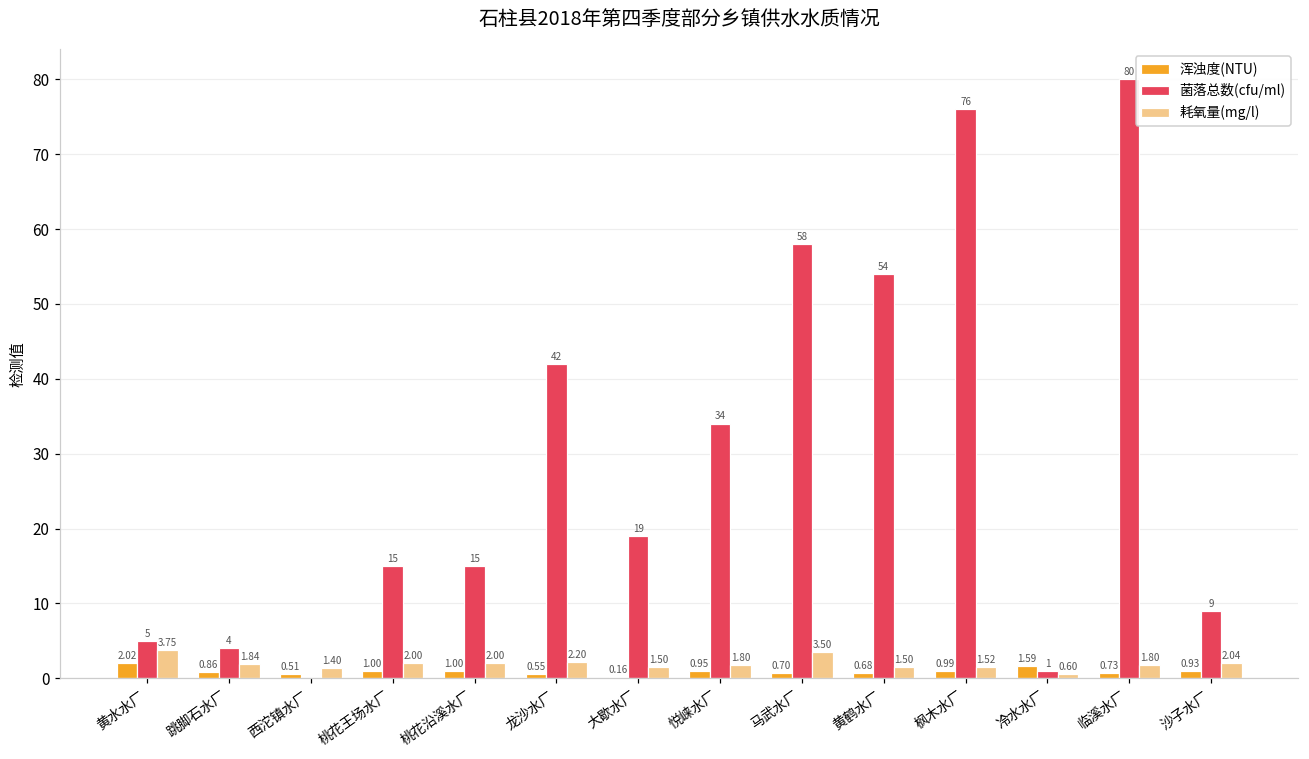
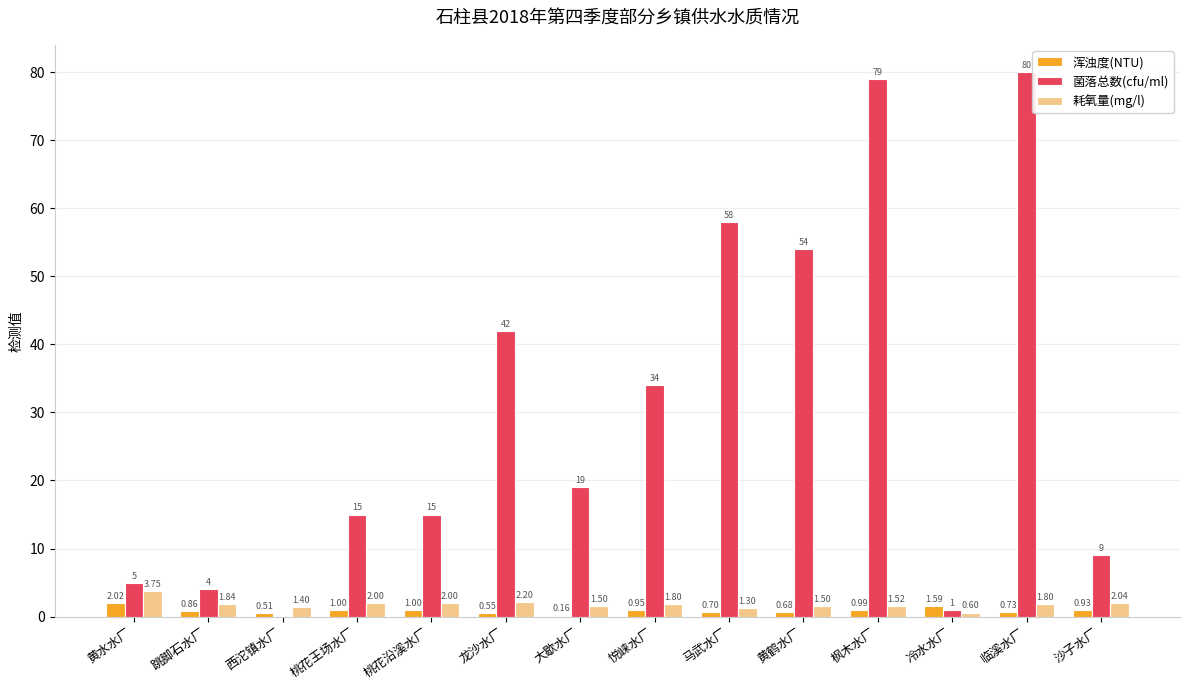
耗氧量(mg/l), 马武水厂: 3.50 -> 1.30
菌落总数(cfu/ml), 枫木水厂: 76 -> 79
